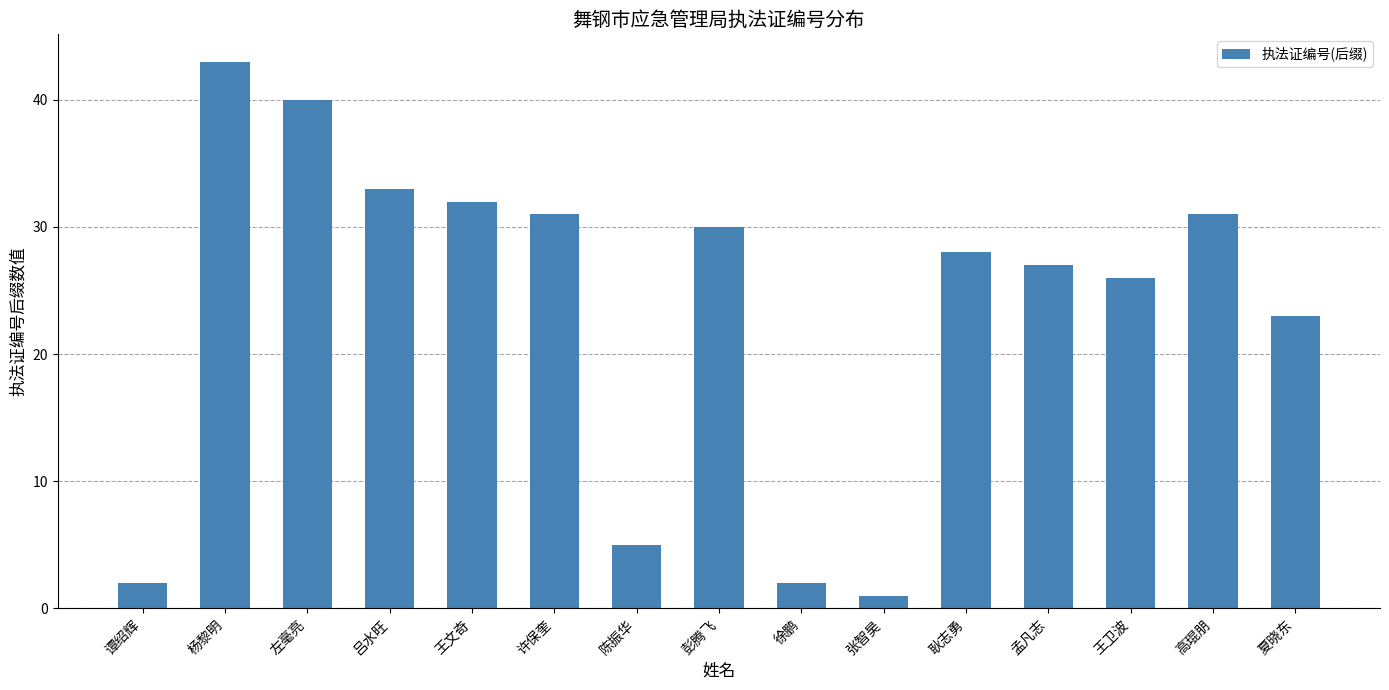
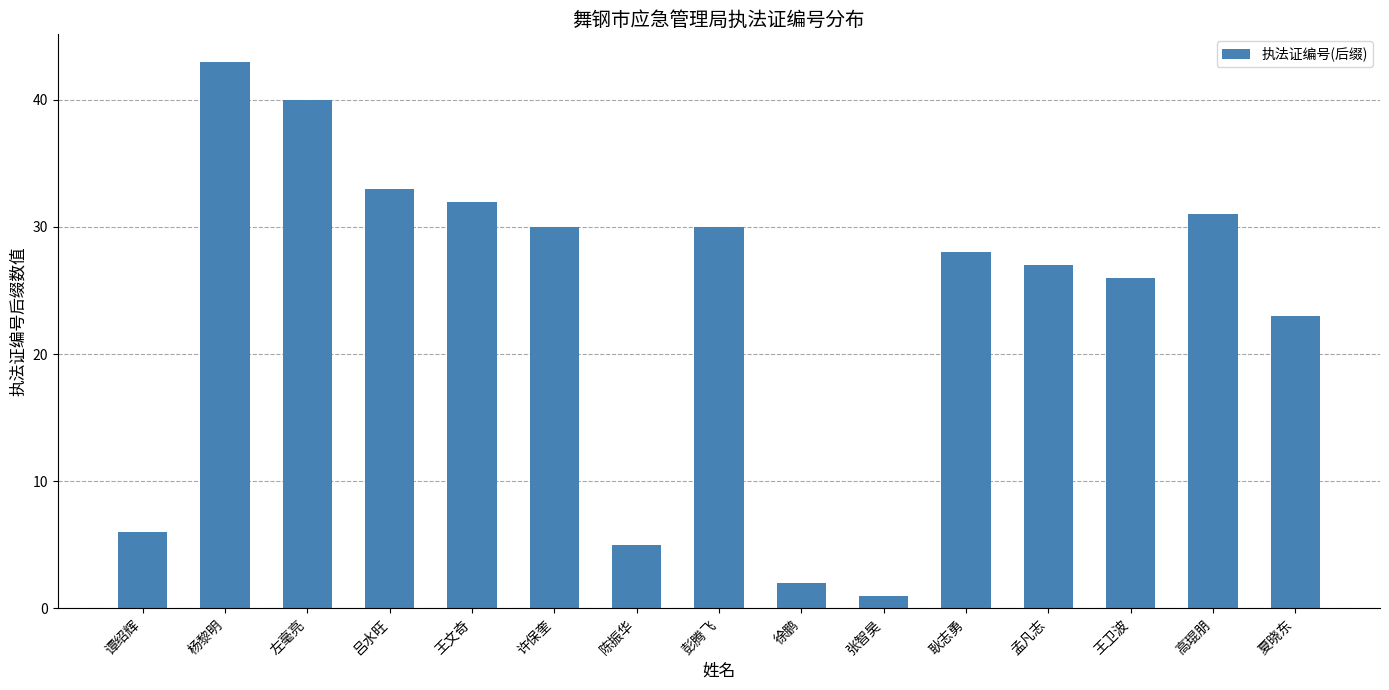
谭绍辉: 2.0 -> 6.0
许保奎: 31.0 -> 30.0
